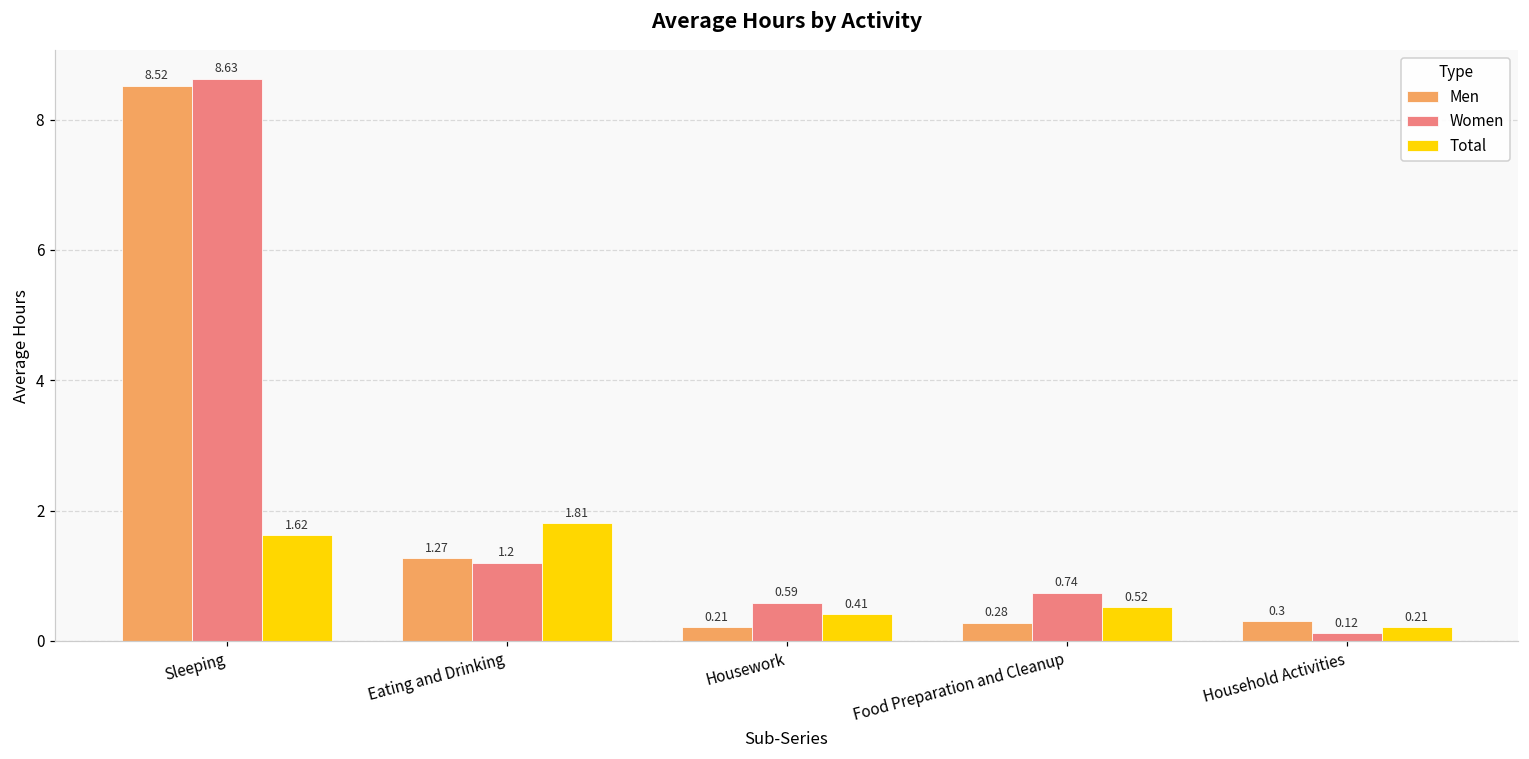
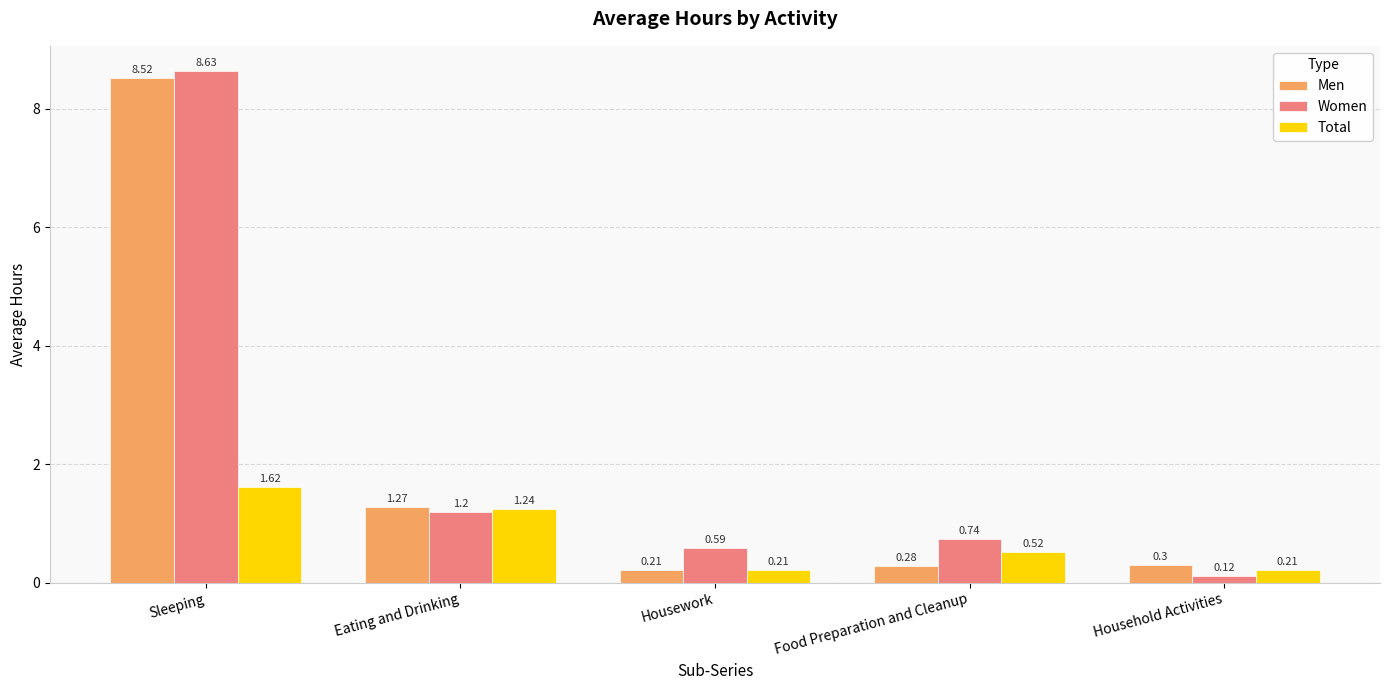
Total, Eating and Drinking: 1.81 -> 1.24
Total, Housework: 0.41 -> 0.21
